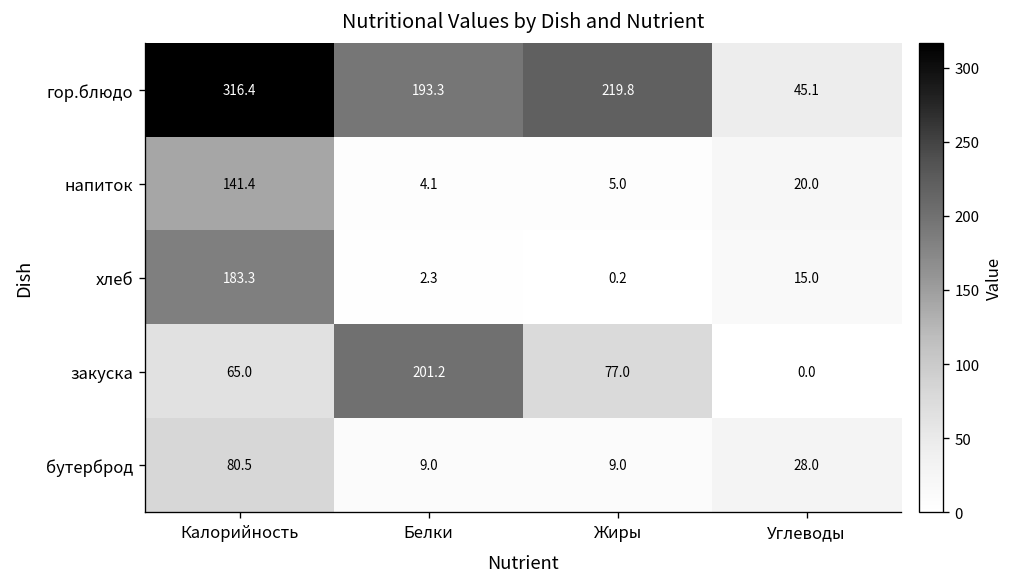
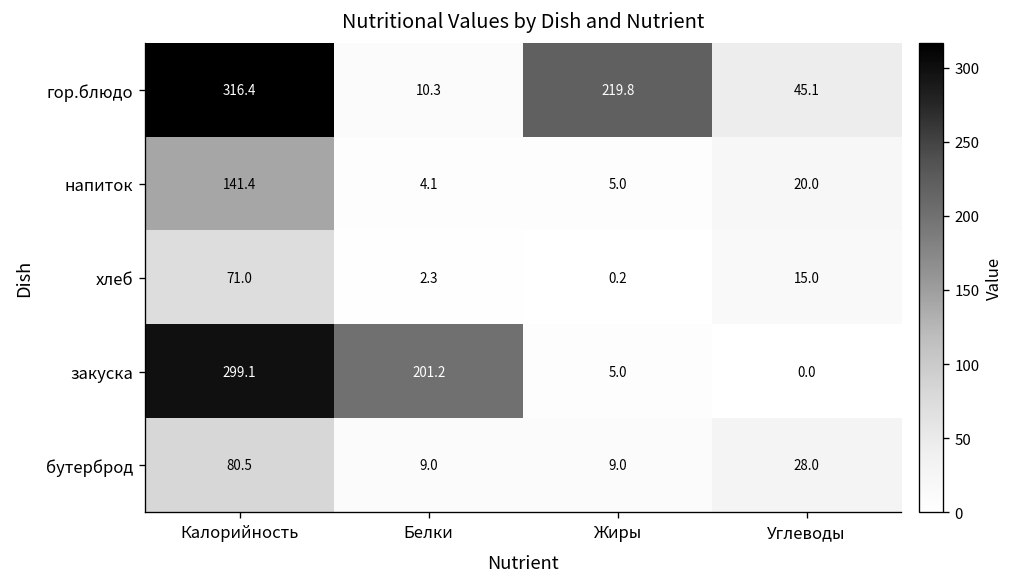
гор.блюдо, Белки: 193.3 -> 10.3
хлеб, Калорийность: 183.3 -> 71.0
закуска, Калорийность: 65.0 -> 299.1
закуска, Жиры: 77.0 -> 5.0
